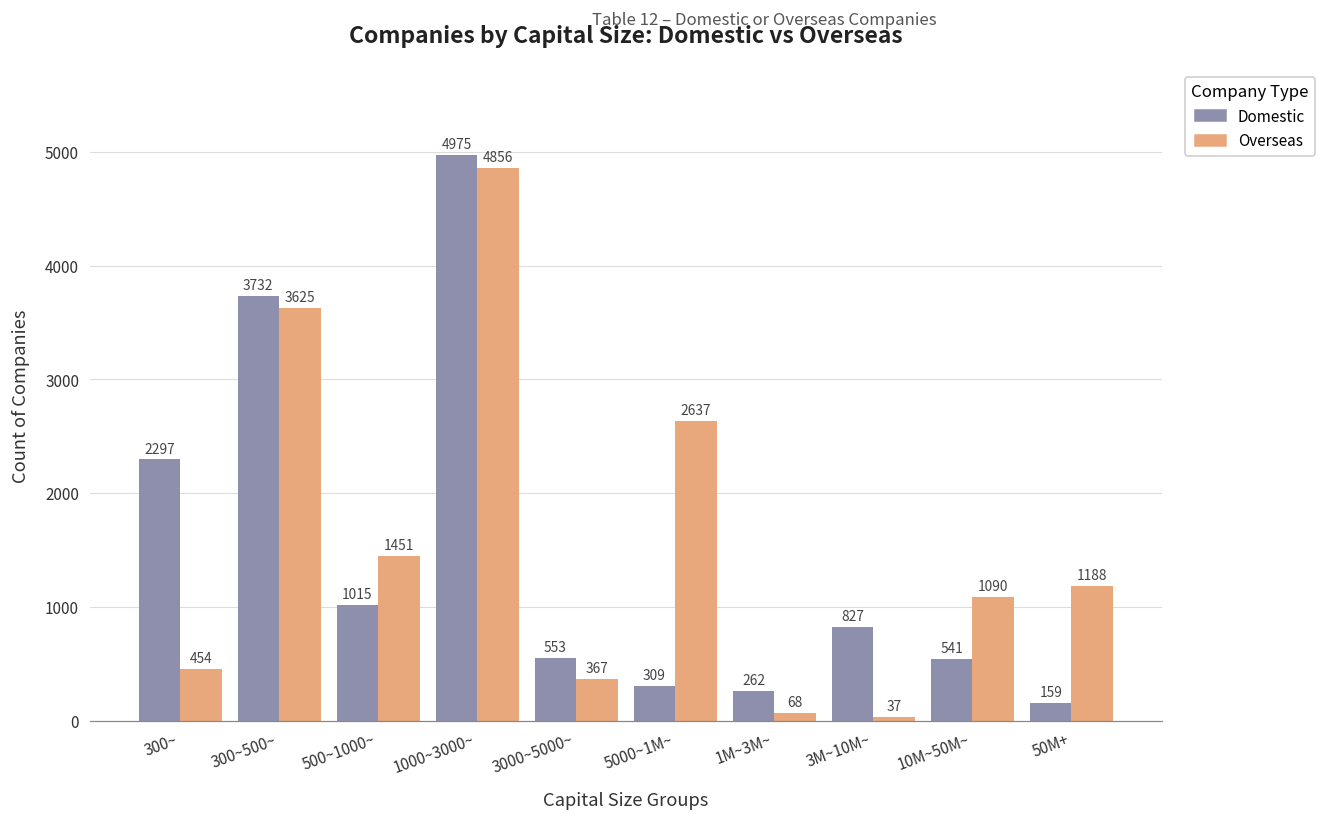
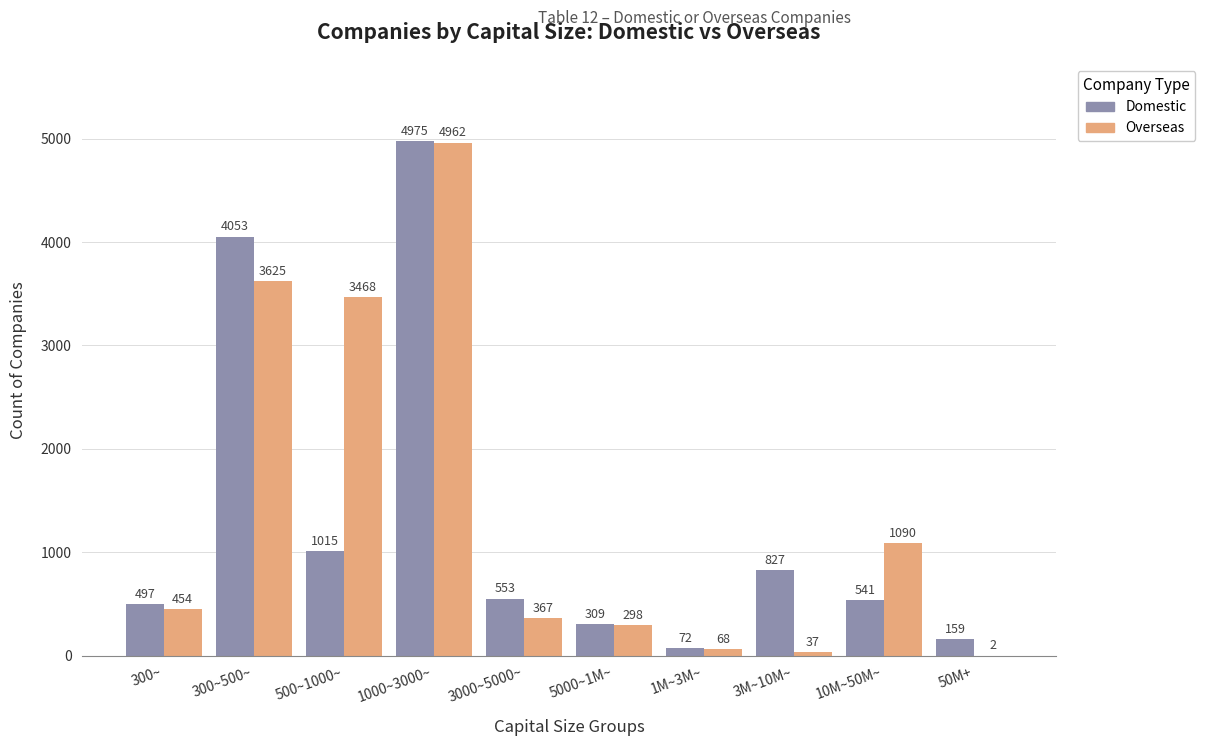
Domestic, 300~: 2297 -> 497
Domestic, 300~500~: 3732 -> 4053
Overseas, 500~1000~: 1451 -> 3468
Overseas, 1000~3000~: 4856 -> 4962
Overseas, 5000~1M~: 2637 -> 298
Domestic, 1M~3M~: 262 -> 72
Overseas, 50M+: 1188 -> 2
